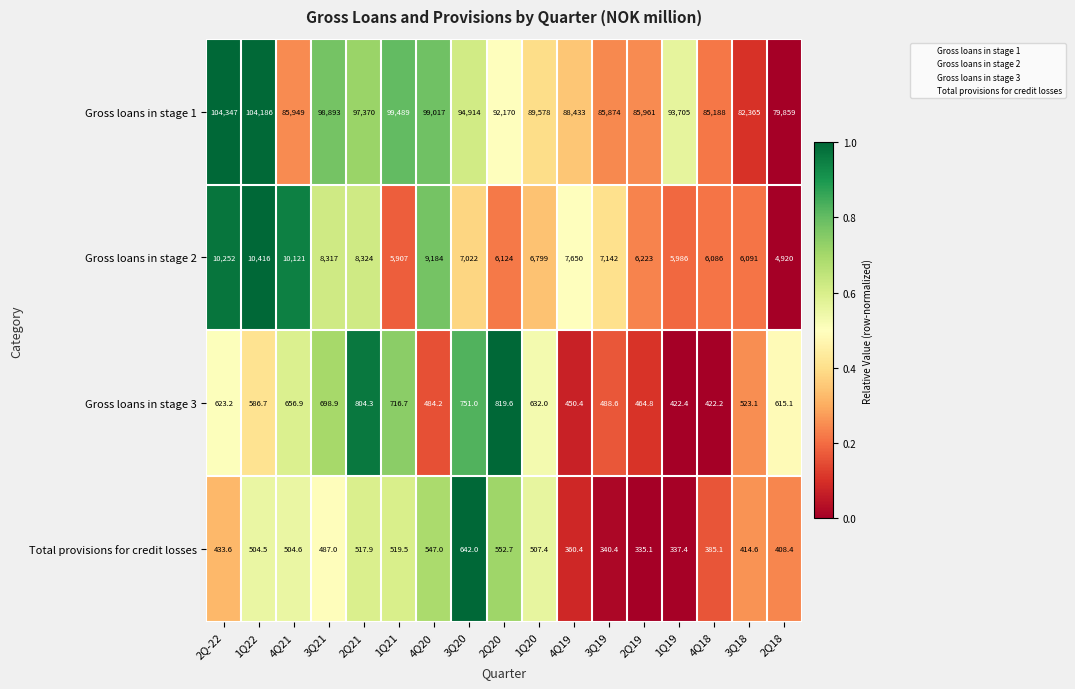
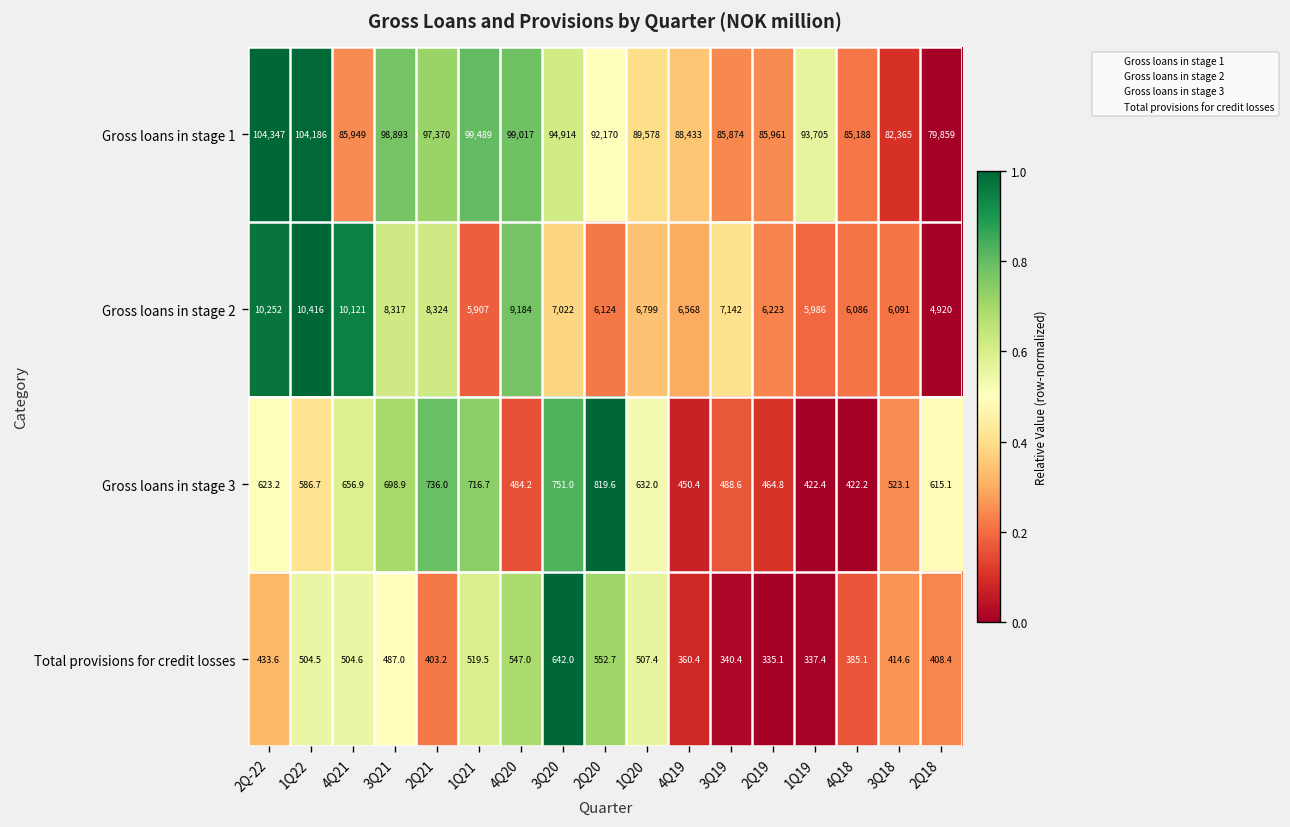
Gross loans in stage 2, 4Q19: 7,650 -> 6,568
Gross loans in stage 3, 2Q21: 804.3 -> 736.0
Total provisions for credit losses, 2Q21: 517.9 -> 403.2
